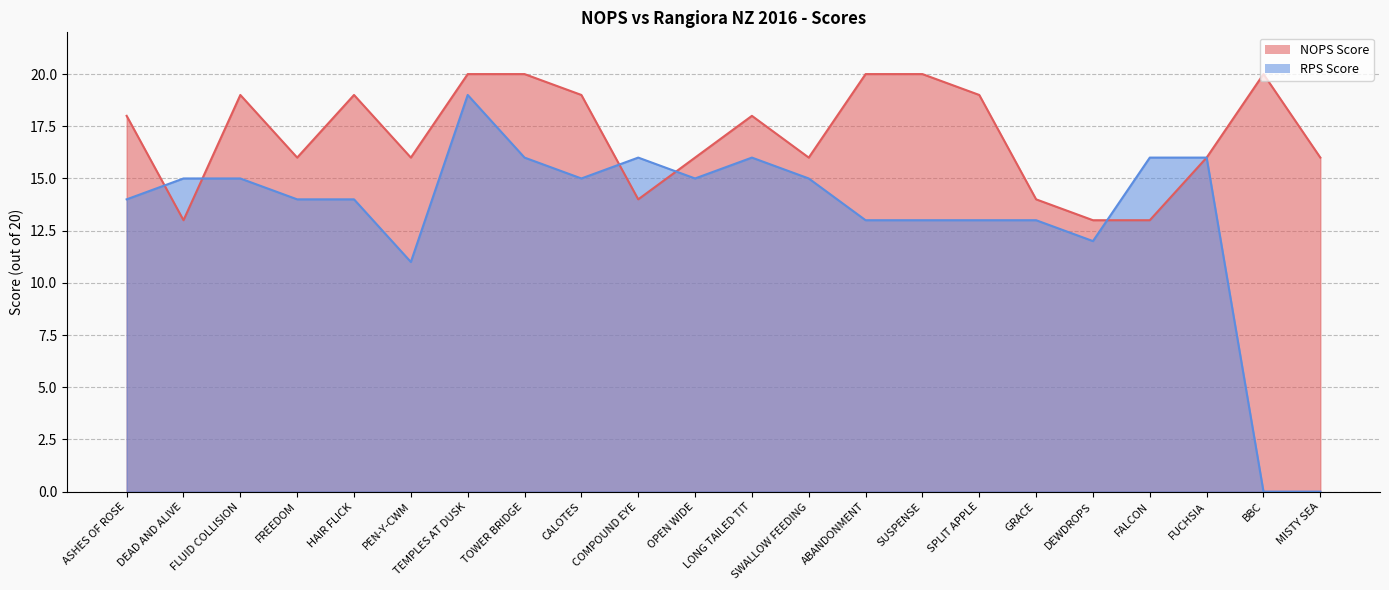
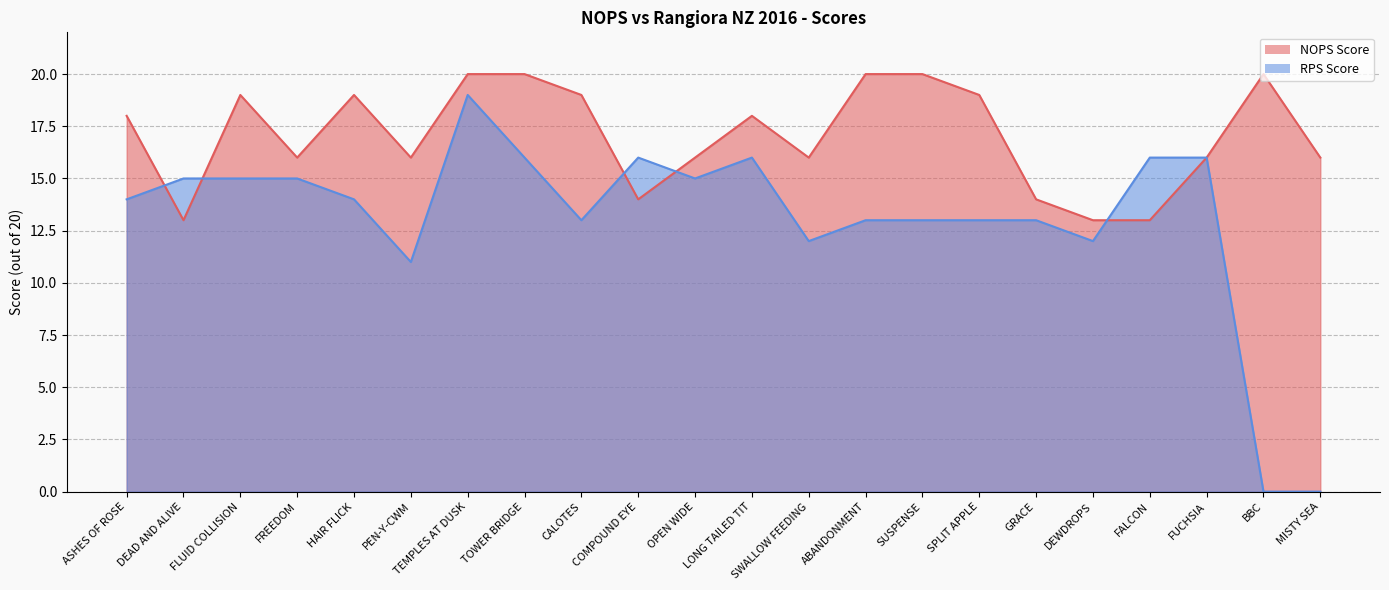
RPS Score, FREEDOM: 14 -> 15
RPS Score, CALOTES: 15 -> 13
RPS Score, SWALLOW FEEDING: 15 -> 12
